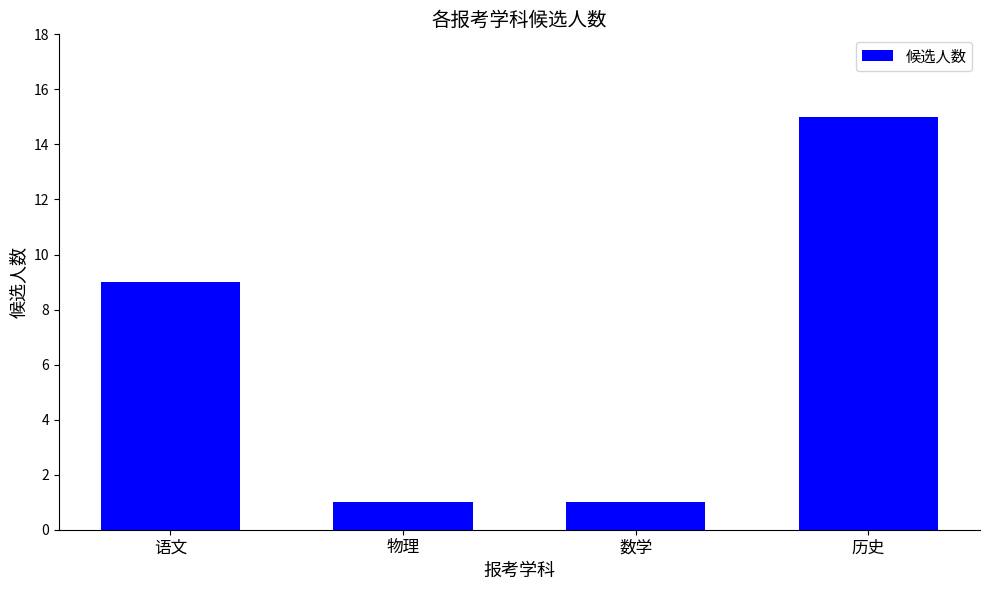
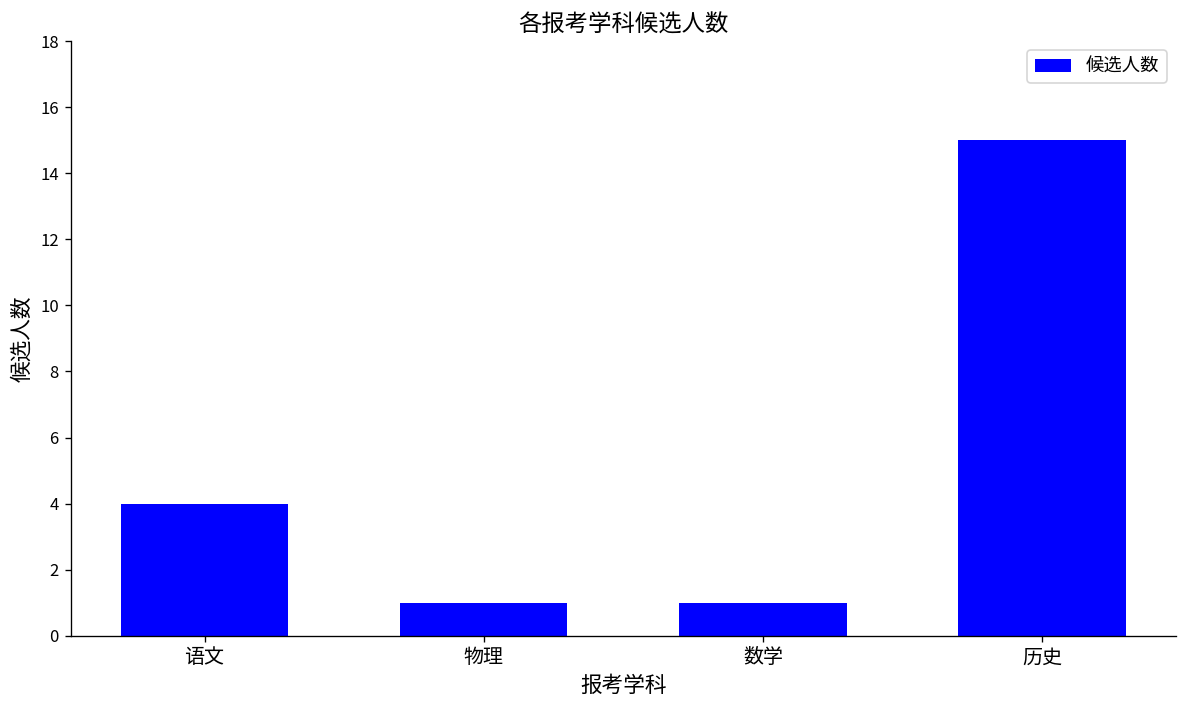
语文: 9 -> 4
